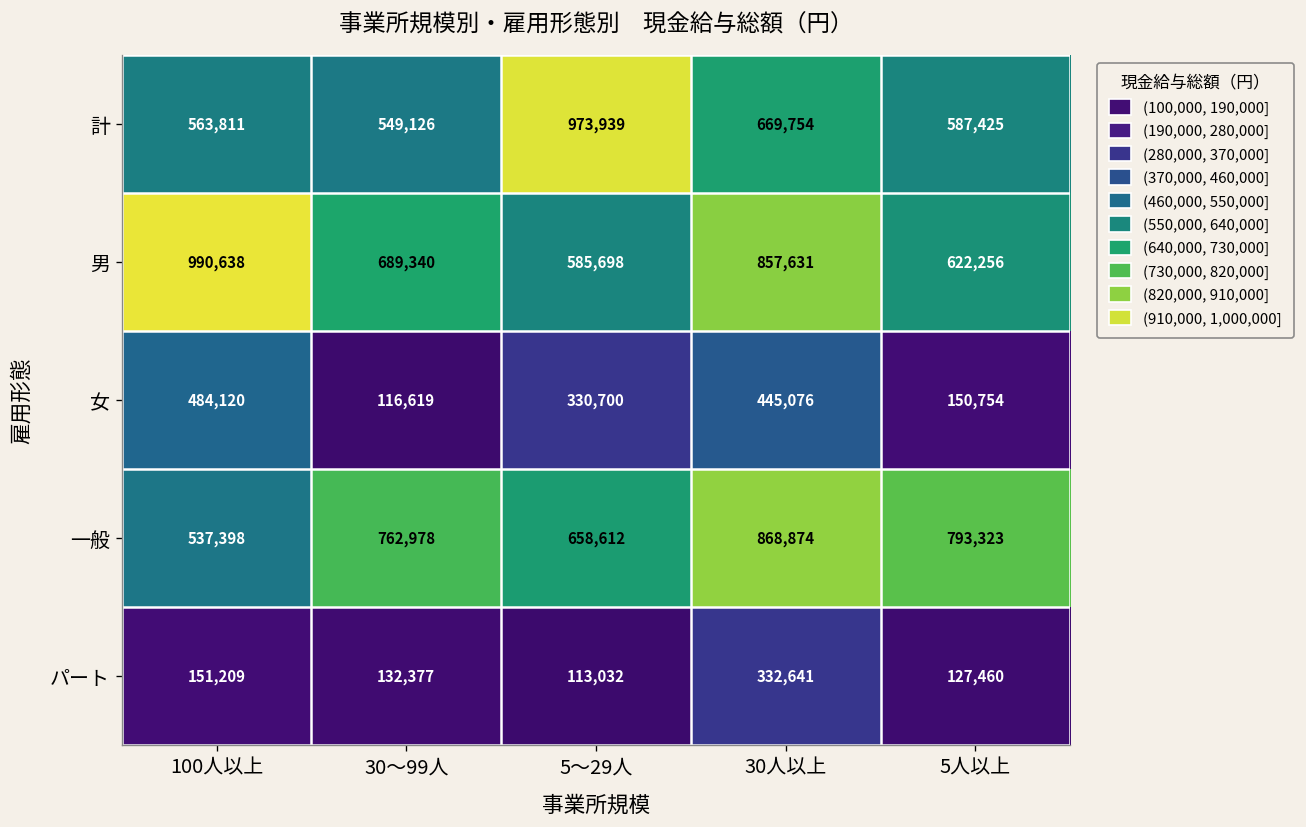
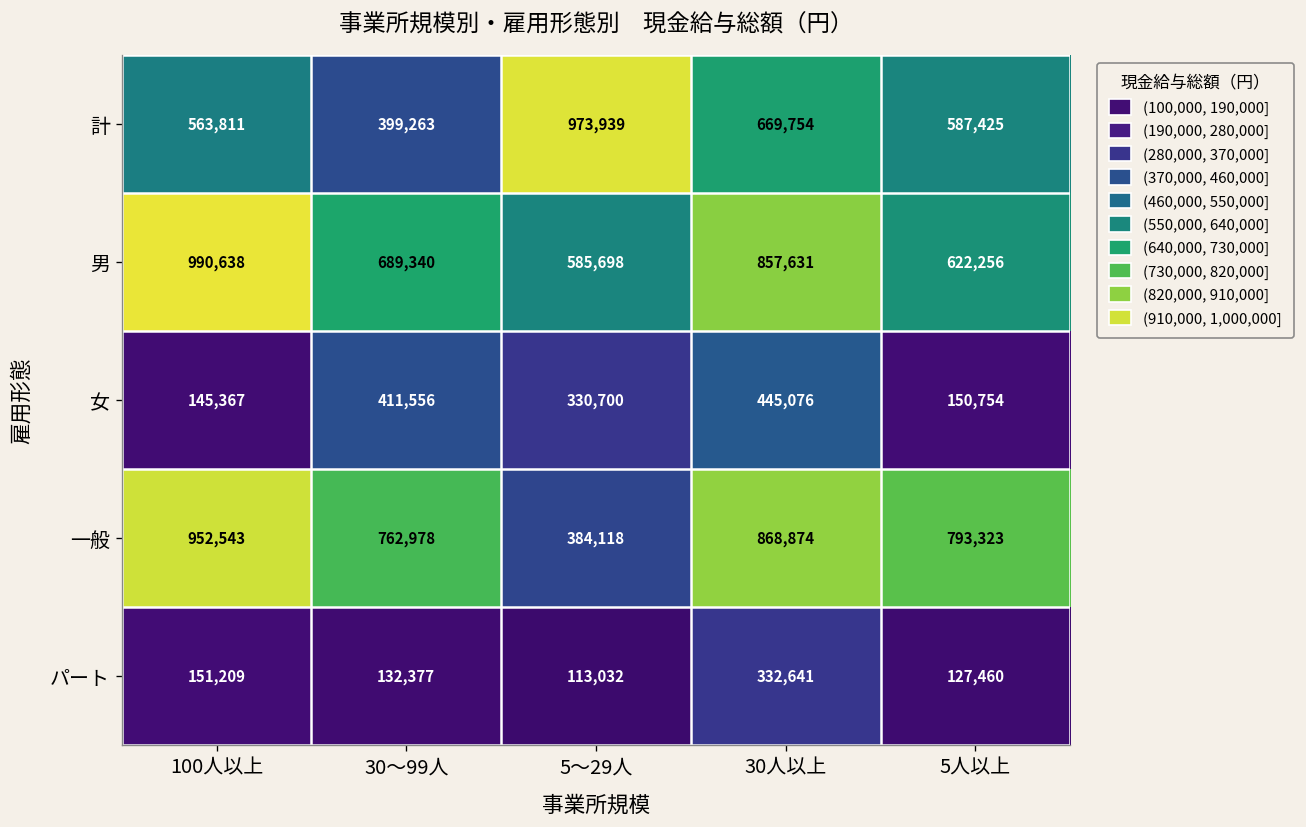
計, 30～99人: 549,126 -> 399,263
女, 100人以上: 484,120 -> 145,367
女, 30～99人: 116,619 -> 411,556
一般, 100人以上: 537,398 -> 952,543
一般, 5～29人: 658,612 -> 384,118
